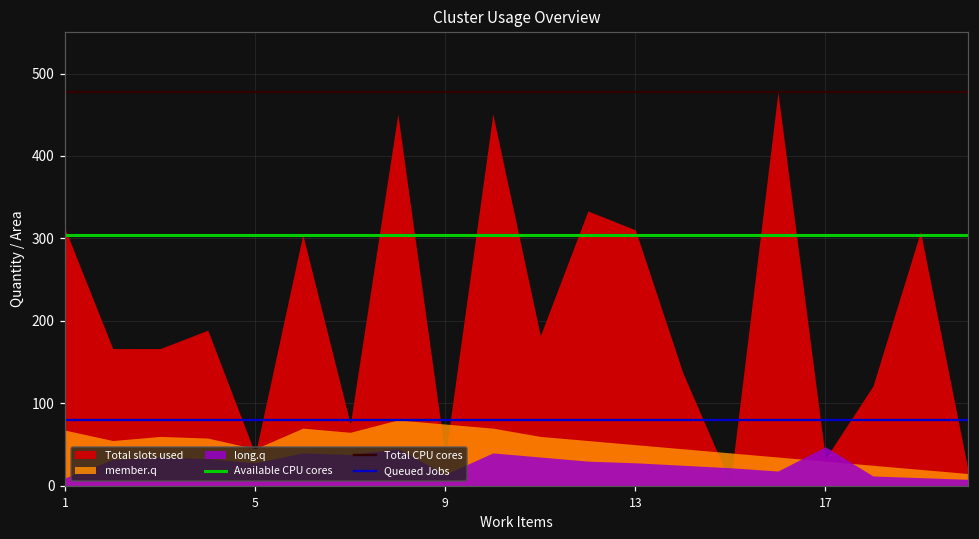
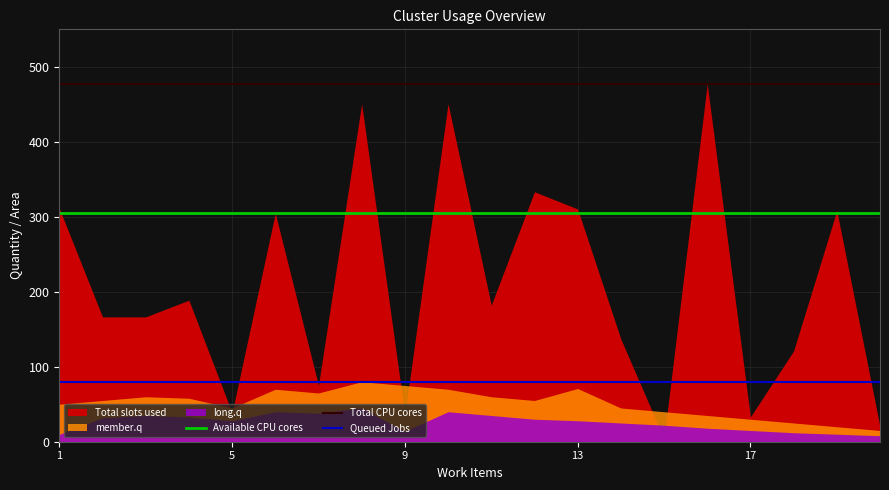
member.q, 1: 70 -> 50
member.q, 13: 50 -> 70
long.q, 17: 50 -> 20
